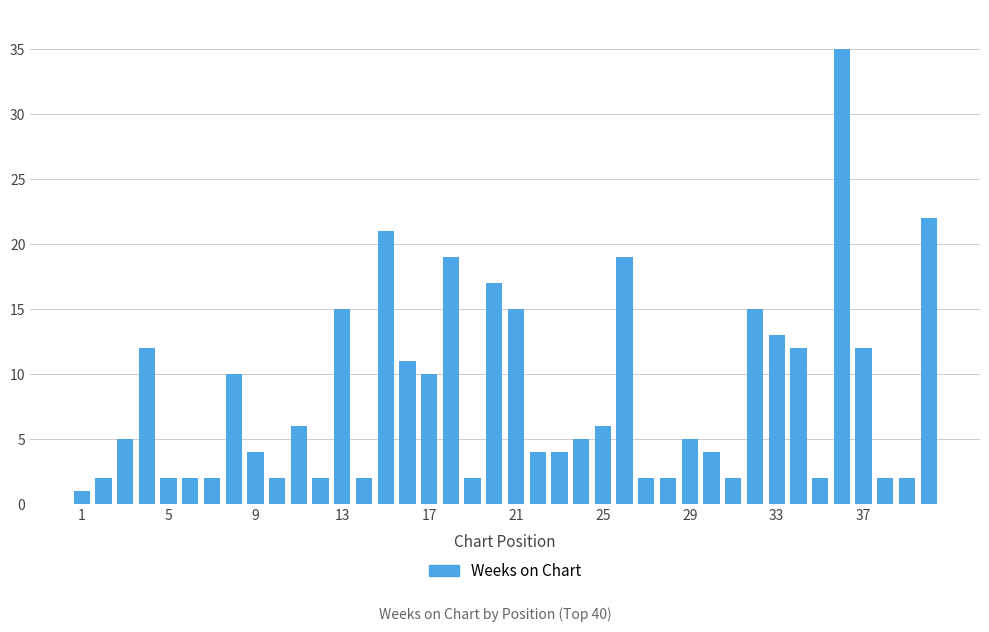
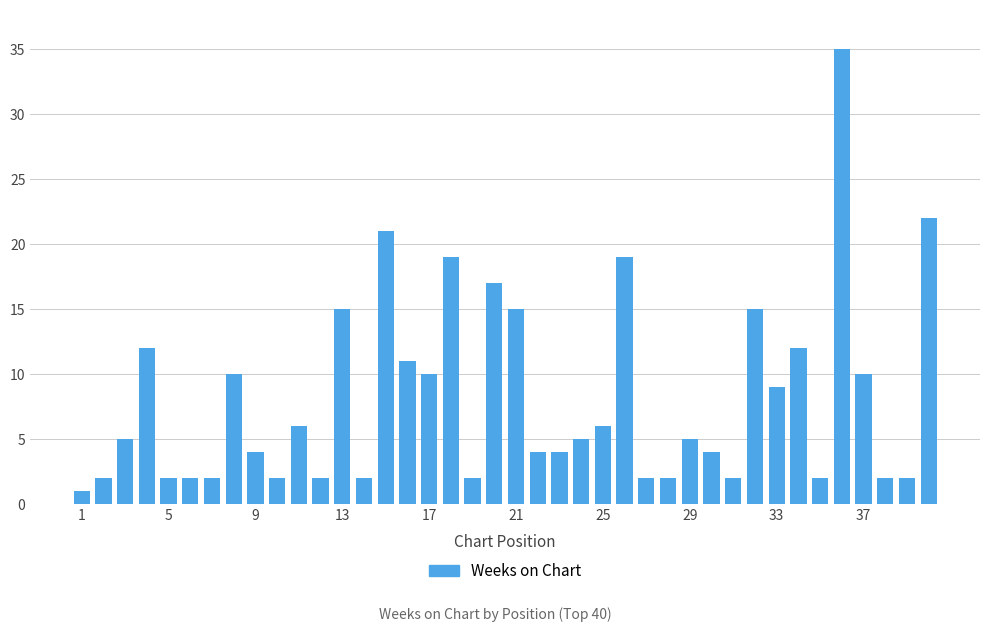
33: 13 -> 9
37: 12 -> 10
